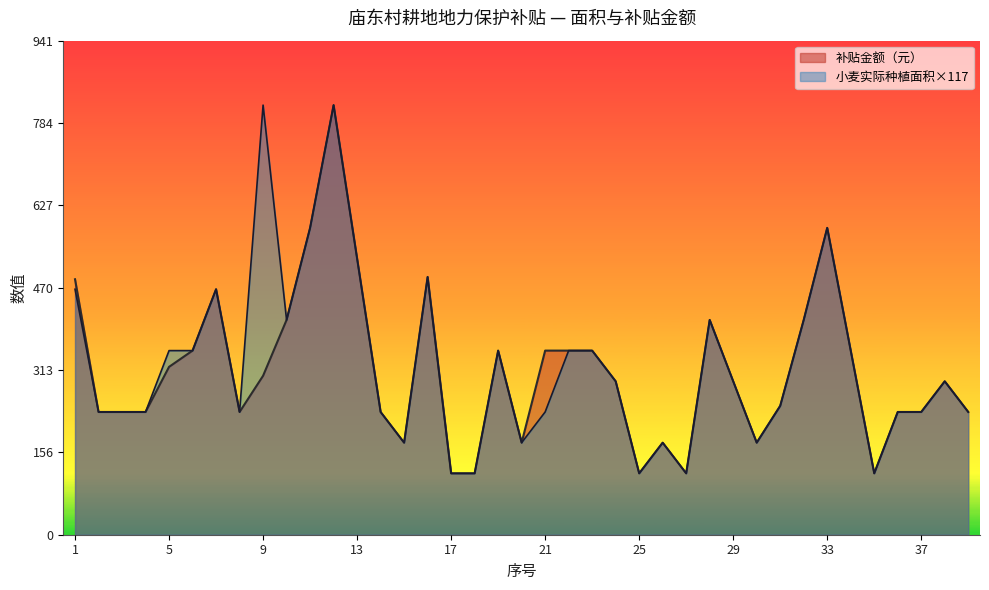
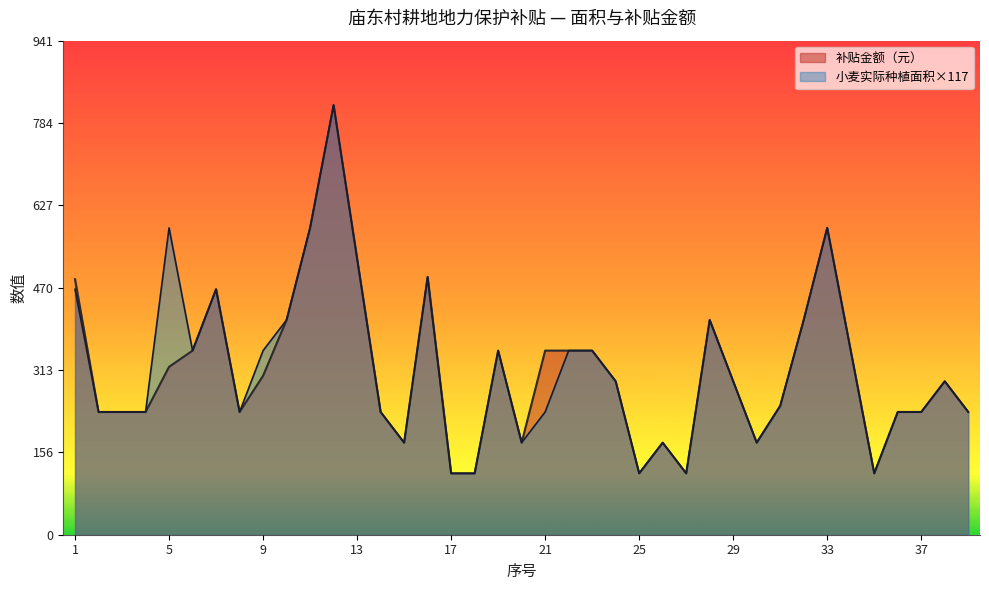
小麦实际种植面积×117, 5: 350 -> 590
小麦实际种植面积×117, 9: 820 -> 350
